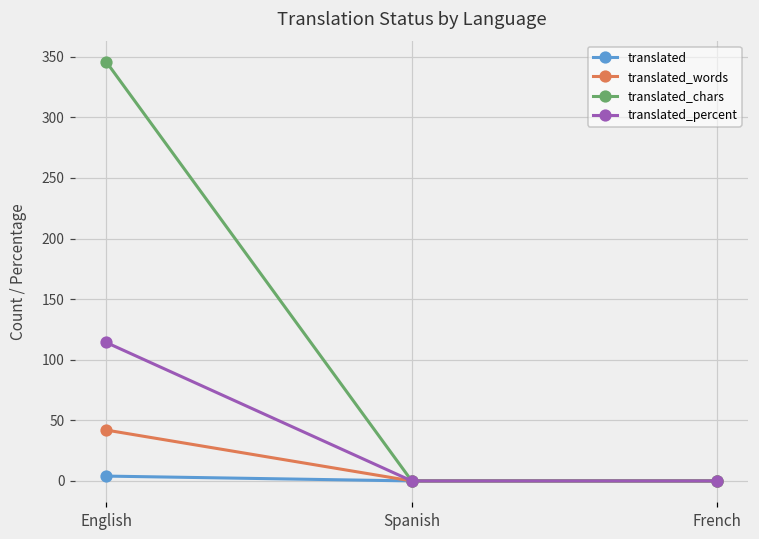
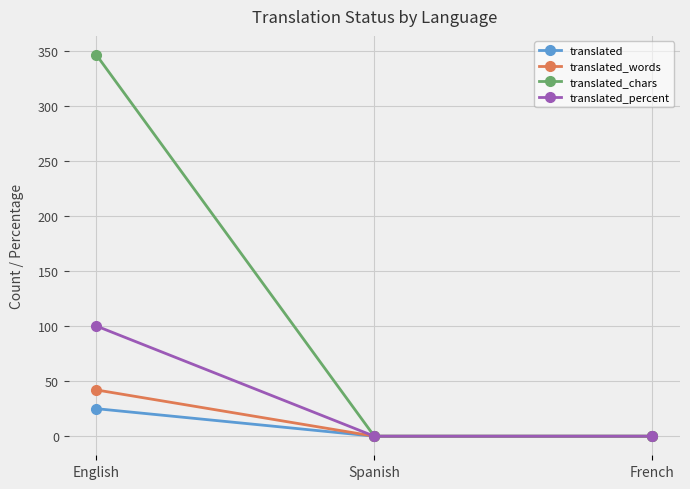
translated, English: 4 -> 25
translated_percent, English: 114 -> 100
